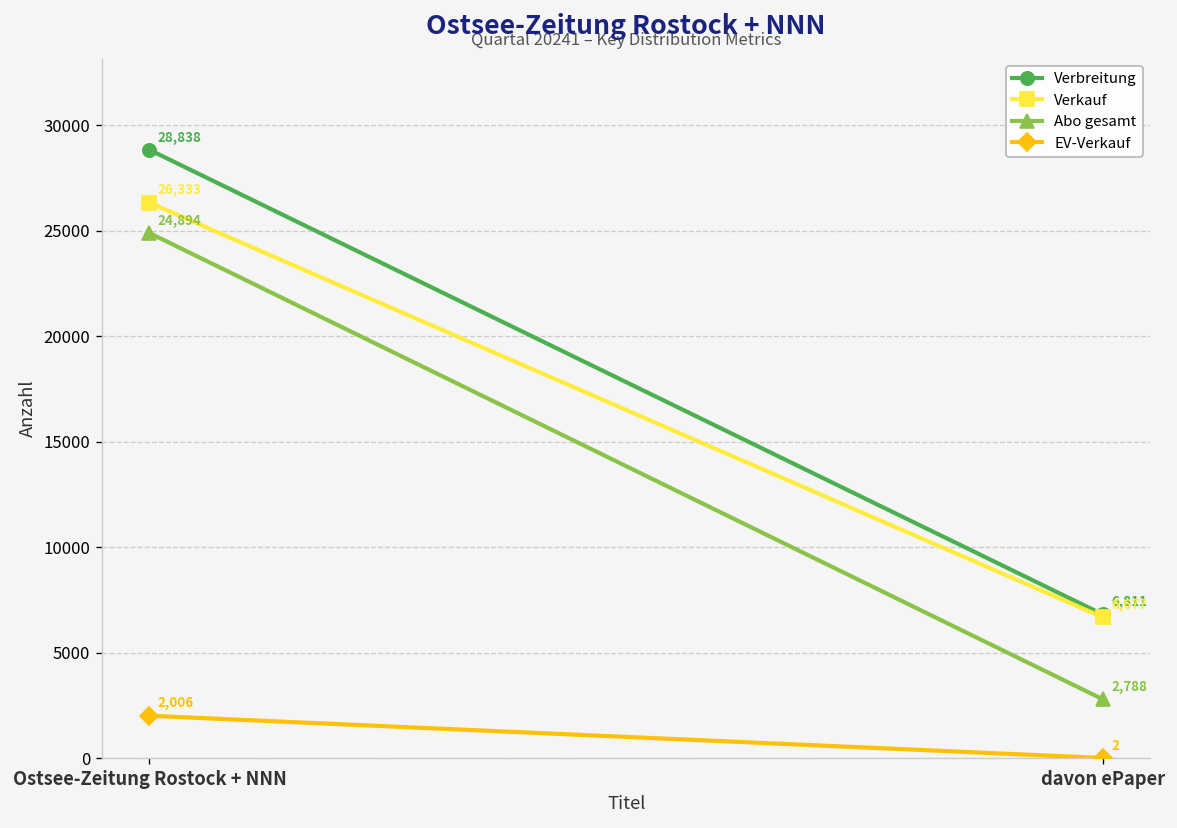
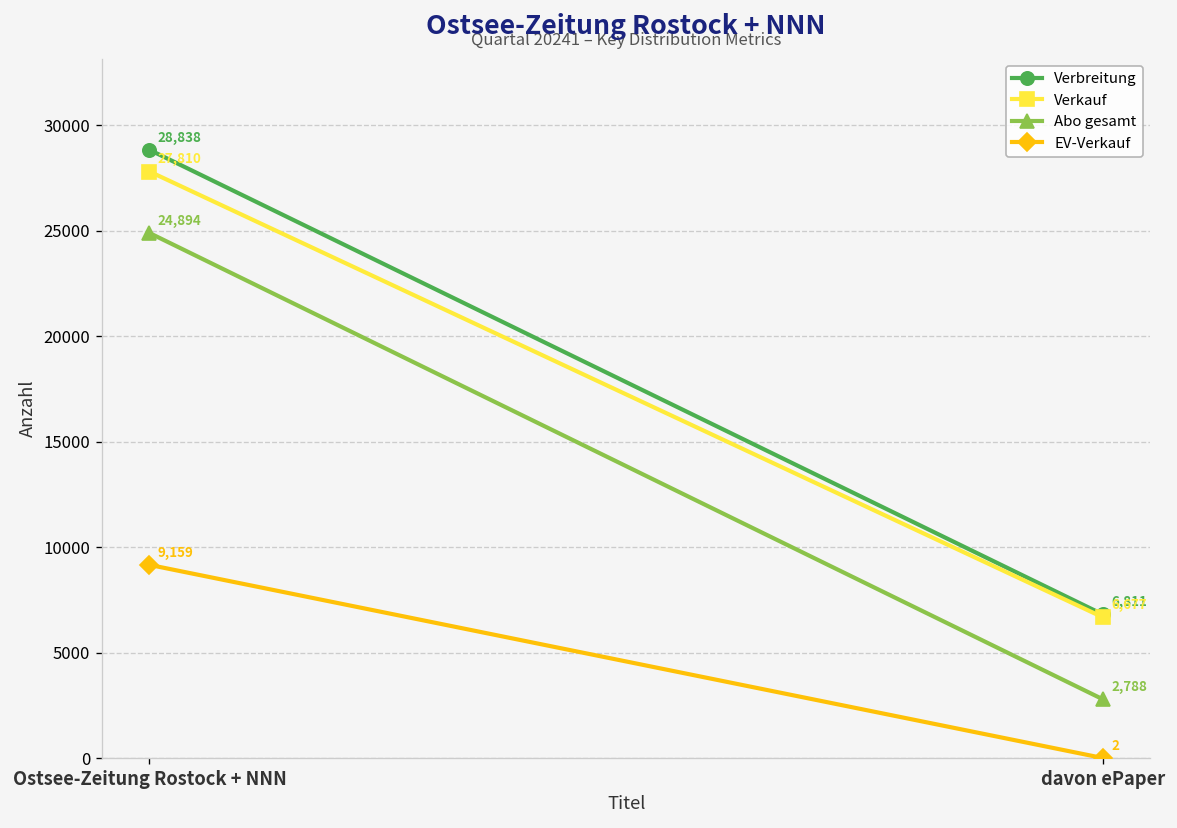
Verkauf, Ostsee-Zeitung Rostock + NNN: 26,333 -> 27,810
EV-Verkauf, Ostsee-Zeitung Rostock + NNN: 2,006 -> 9,159
